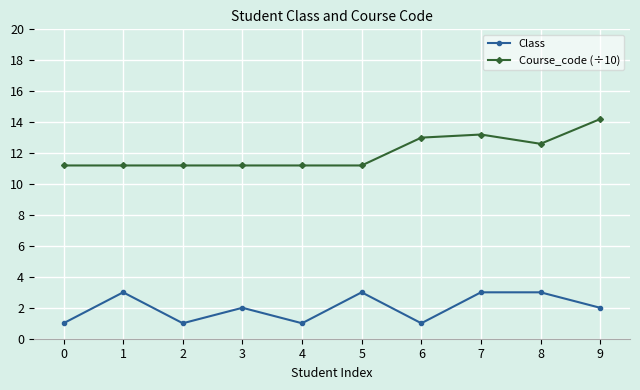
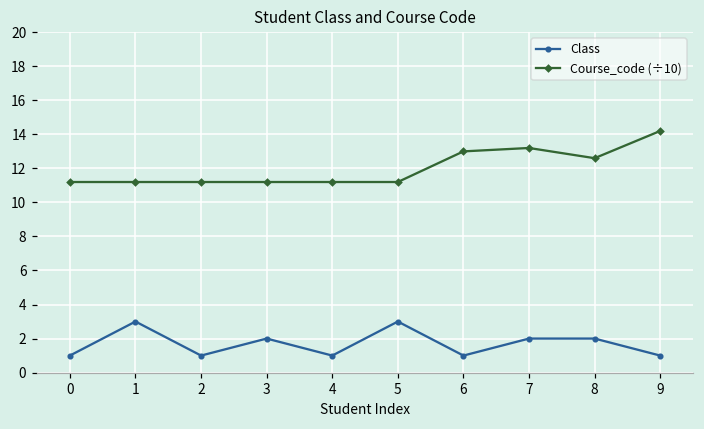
Class, 7: 3 -> 2
Class, 8: 3 -> 2
Class, 9: 2 -> 1
